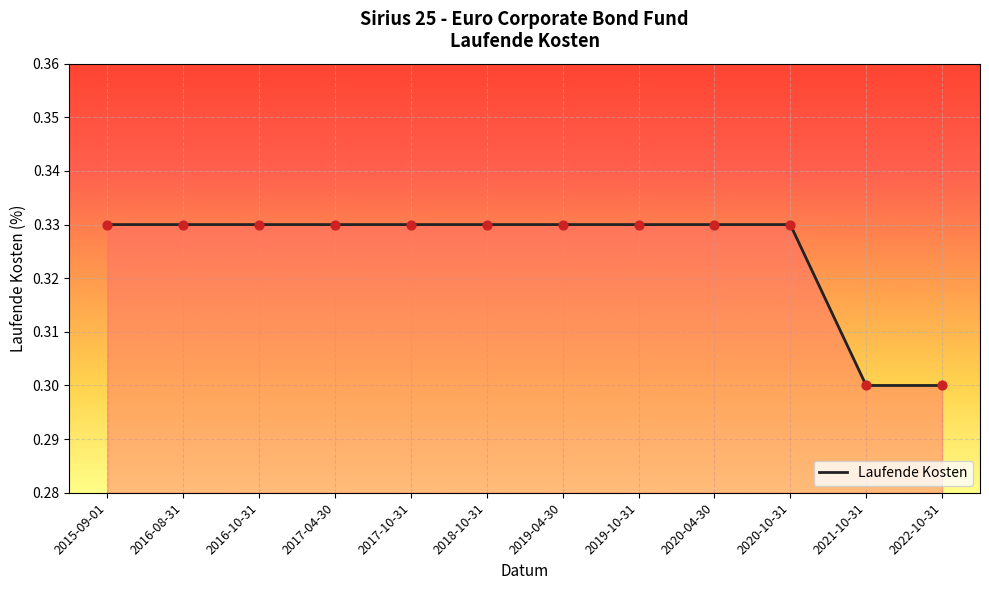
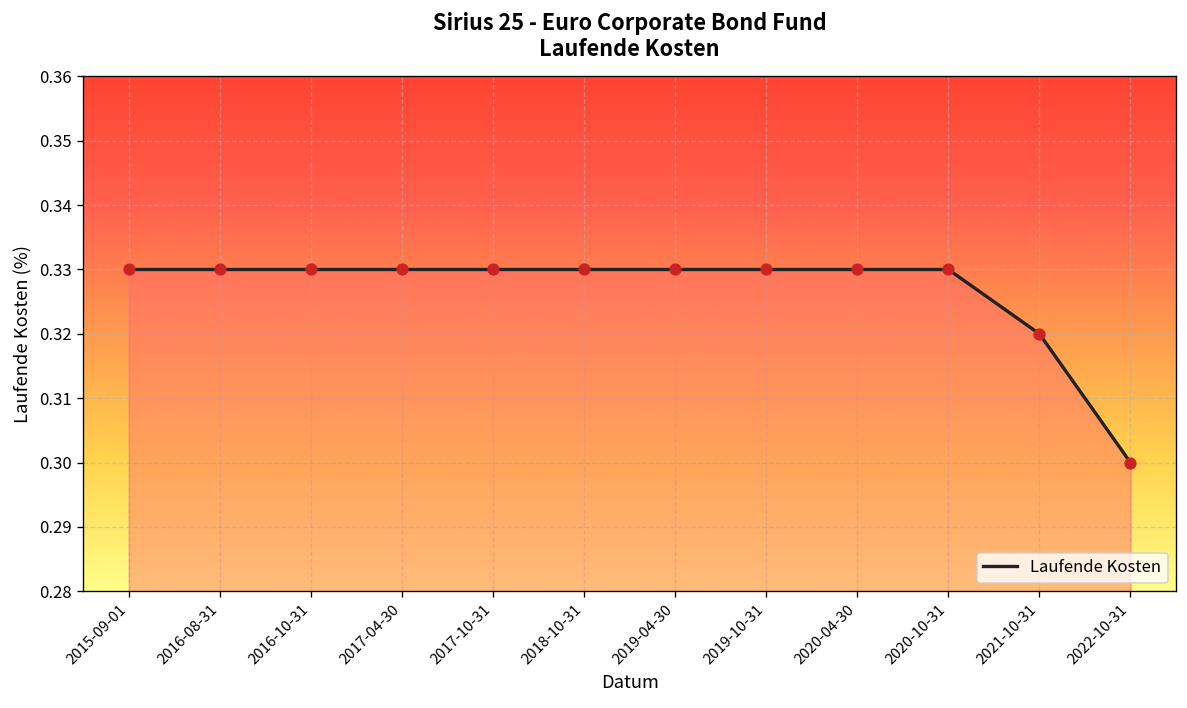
2021-10-31: 0.30 -> 0.32
